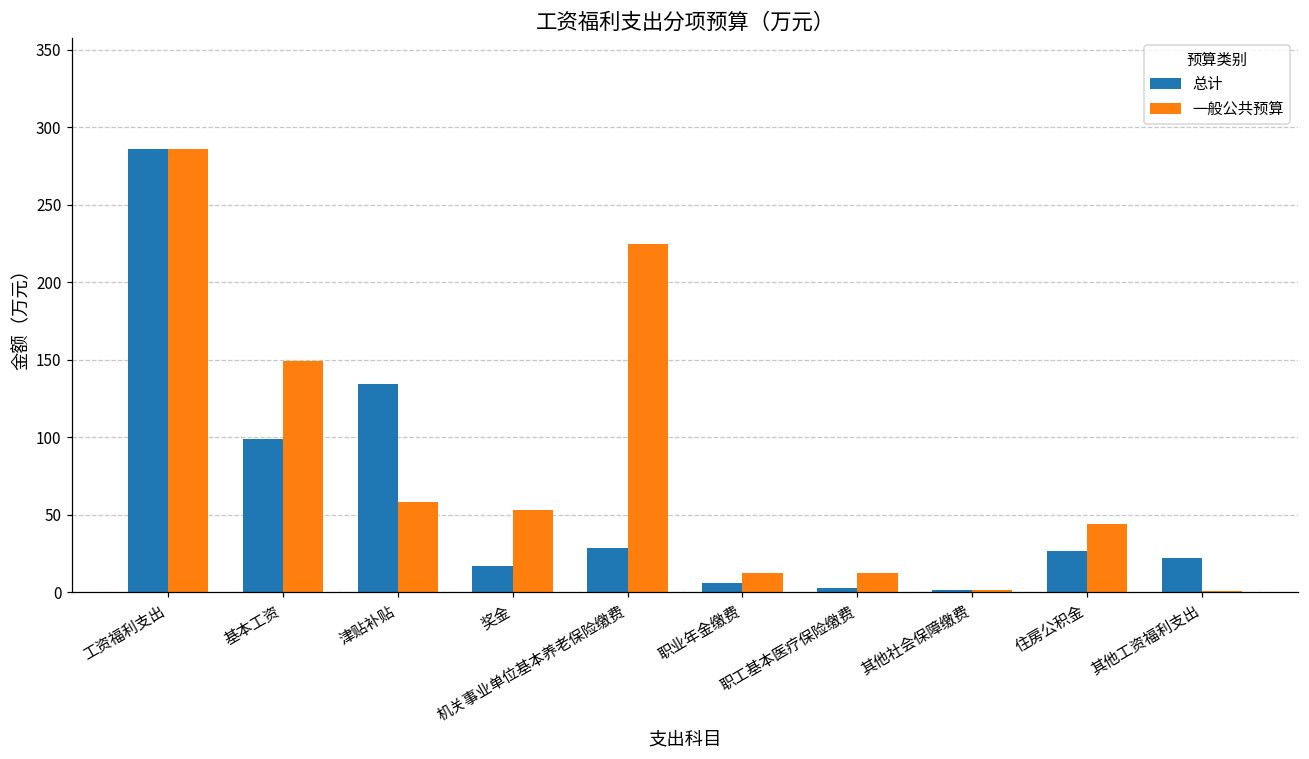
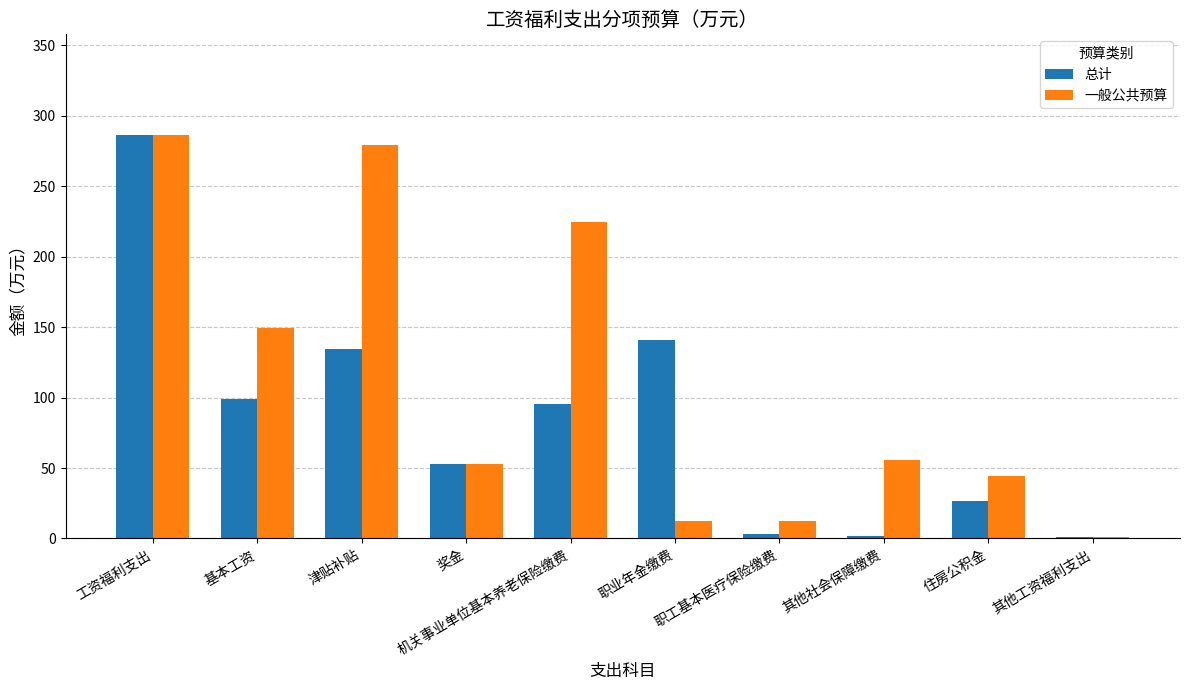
一般公共预算, 津贴补贴: 59 -> 279
总计, 奖金: 17 -> 53
总计, 机关事业单位基本养老保险缴费: 29 -> 95
总计, 职业年金缴费: 6 -> 141
一般公共预算, 其他社会保障缴费: 1 -> 56
总计, 其他工资福利支出: 22 -> 1
